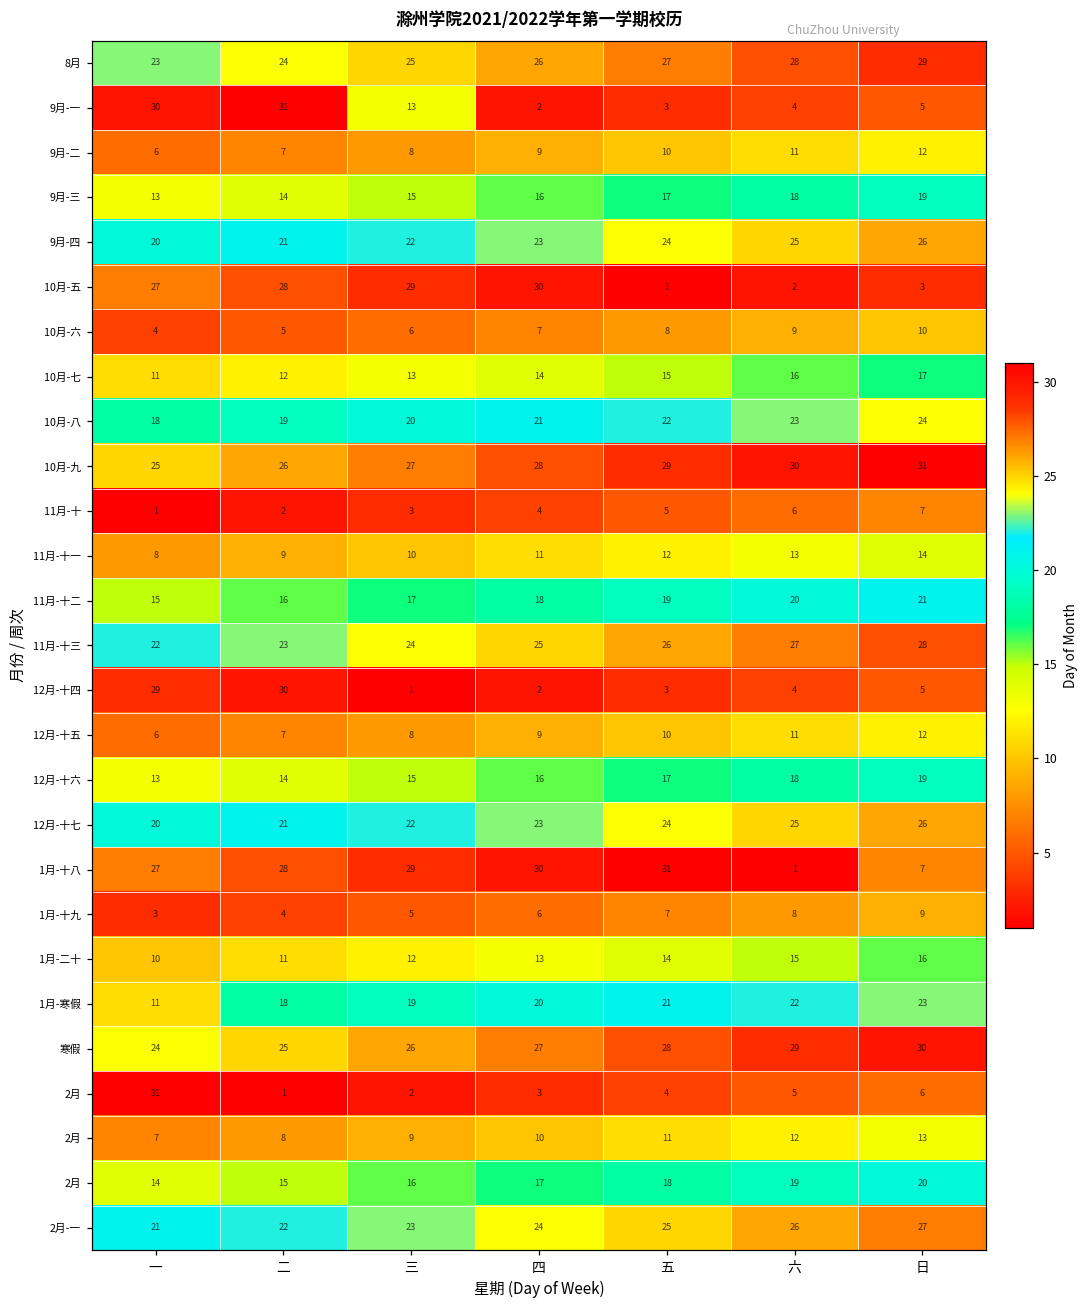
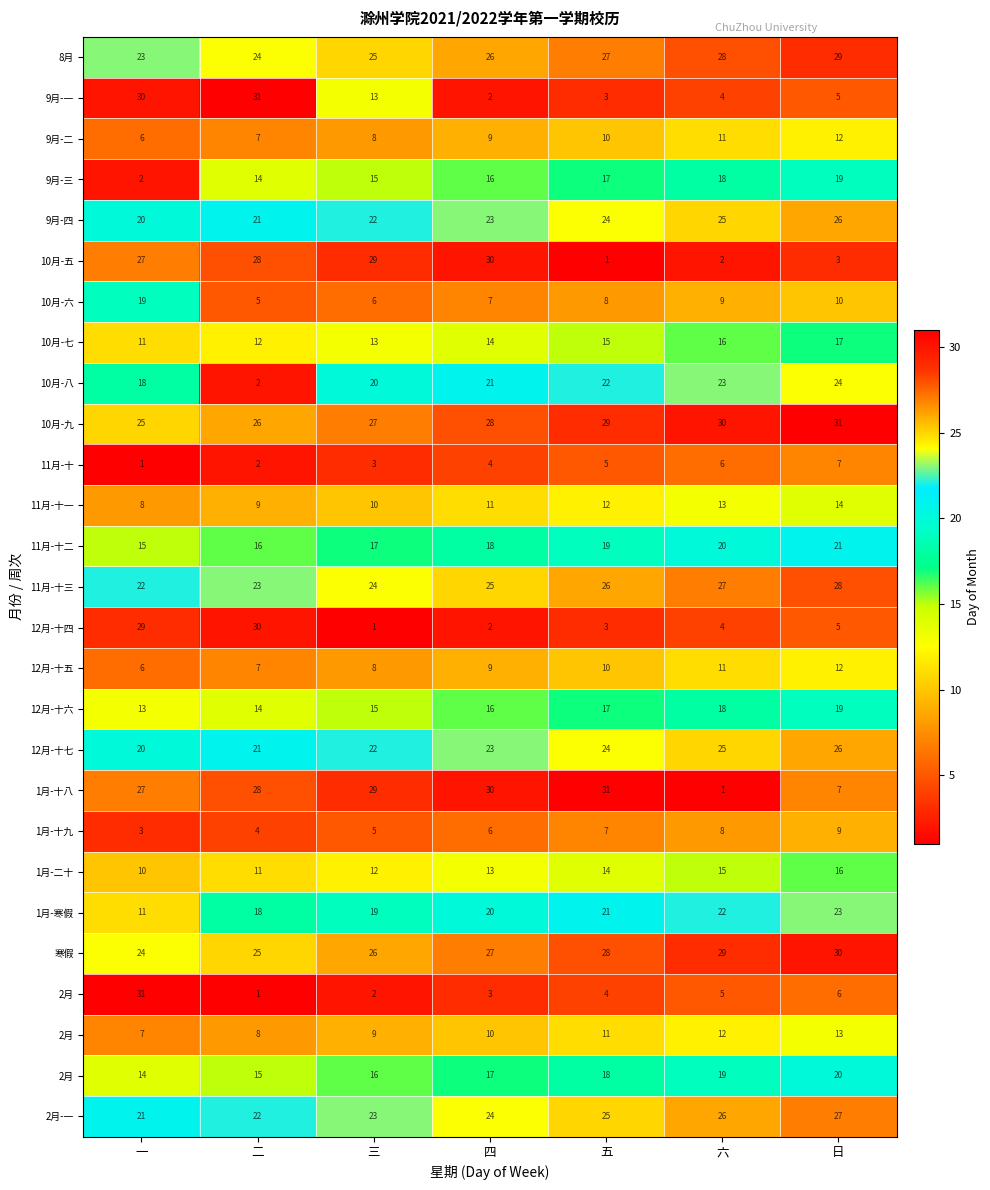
9月-三, 一: 13 -> 2
10月-六, 一: 4 -> 19
10月-八, 二: 19 -> 2
